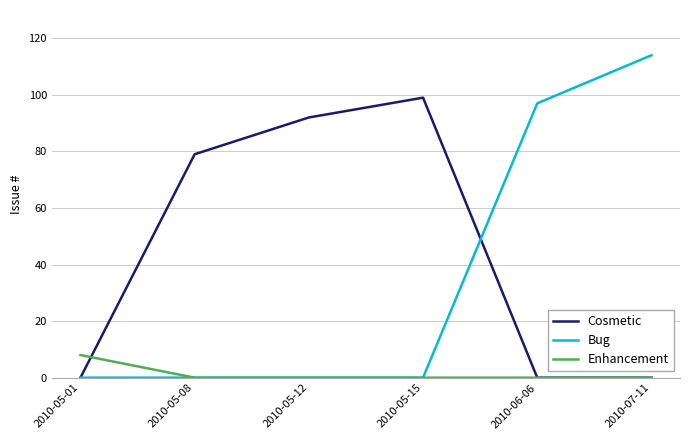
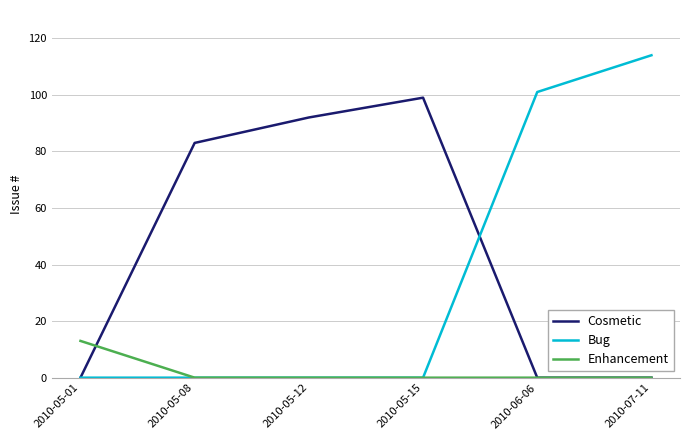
Enhancement, 2010-05-01: 8 -> 13
Cosmetic, 2010-05-08: 79 -> 83
Bug, 2010-06-06: 97 -> 101
